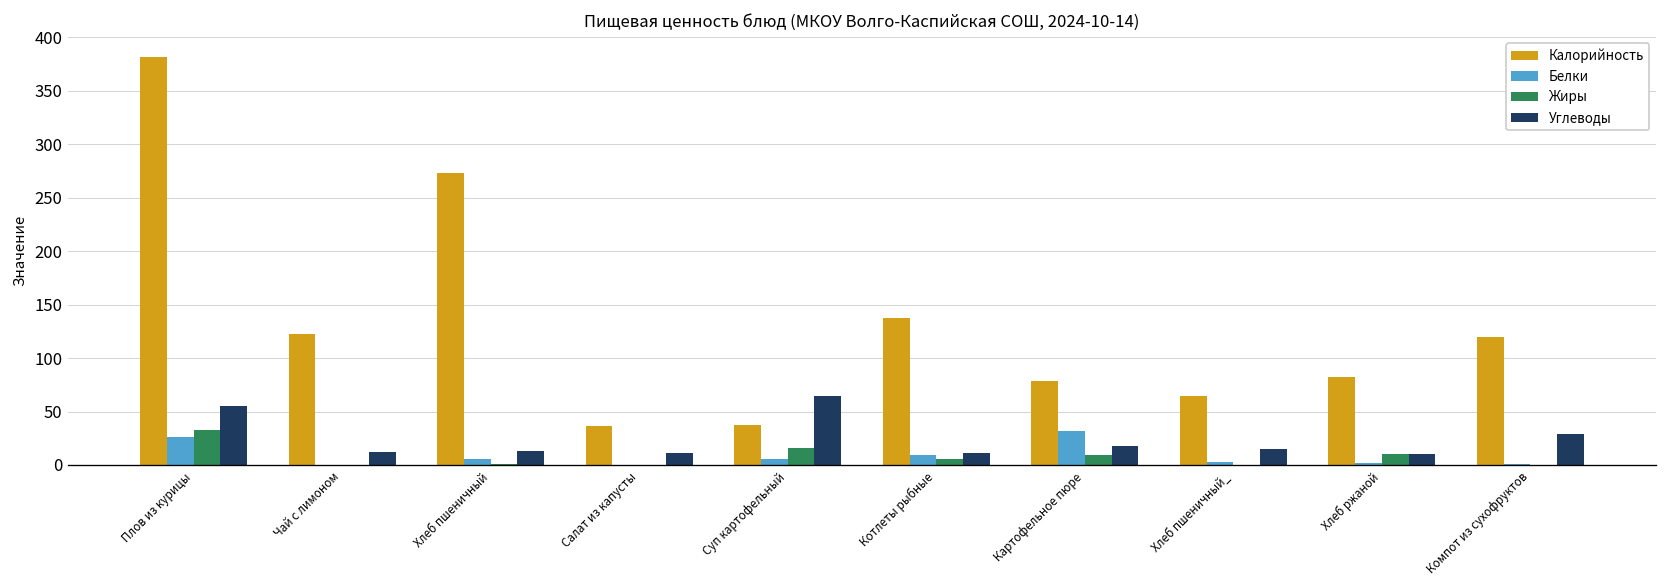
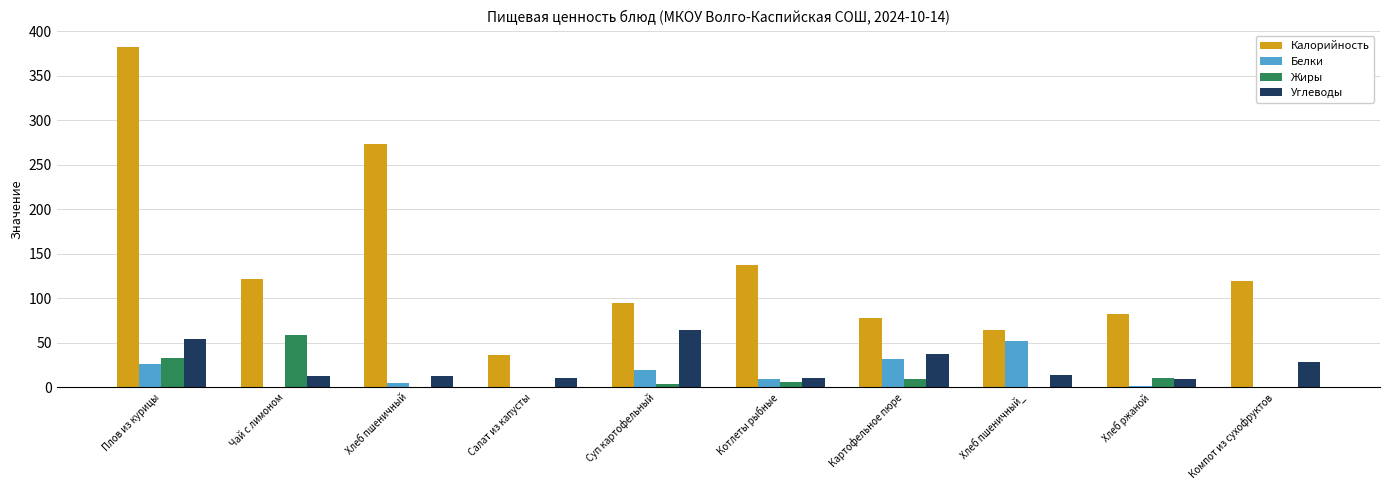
Жиры, Чай с лимоном: 0 -> 60
Калорийность, Суп картофельный: 40 -> 90
Белки, Суп картофельный: 10 -> 20
Жиры, Суп картофельный: 20 -> 0
Углеводы, Картофельное пюре: 20 -> 40
Белки, Хлеб пшеничный_: 0 -> 50
